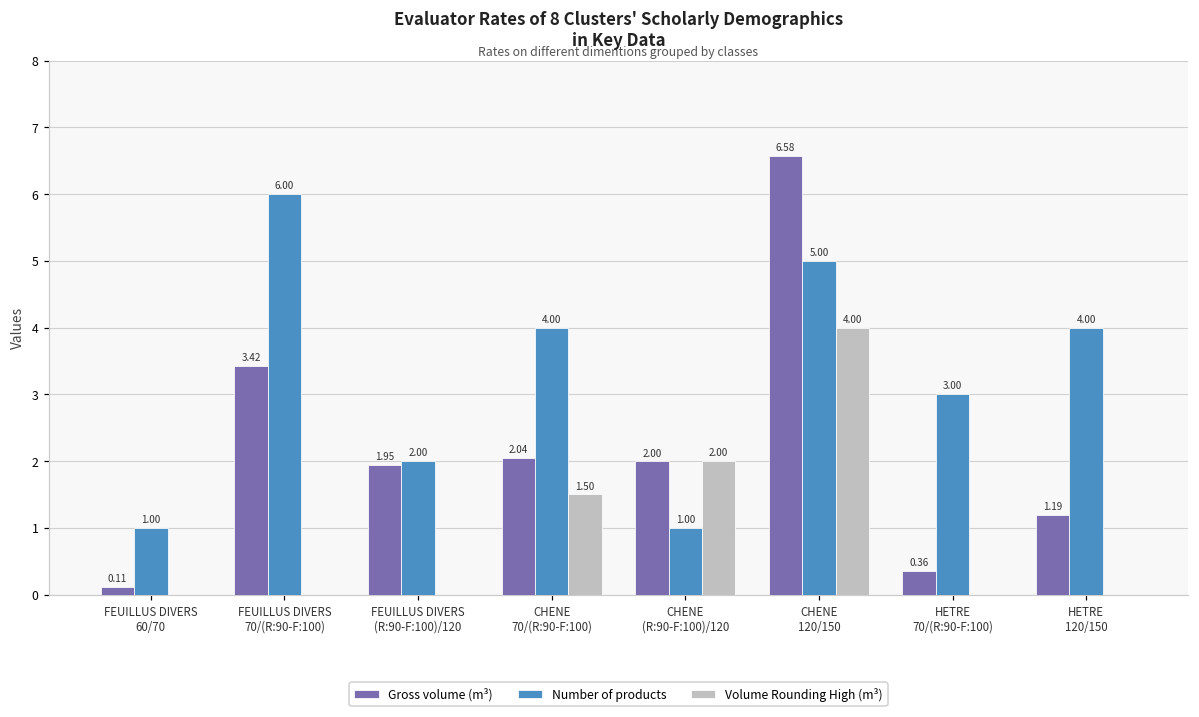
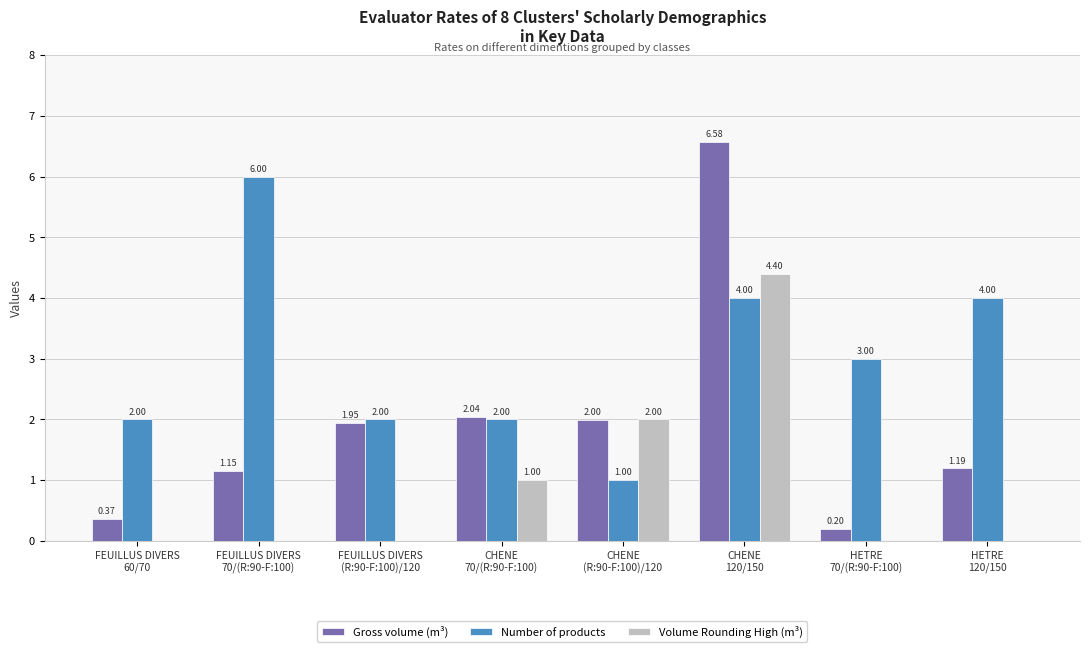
Gross volume (m³), FEUILLUS DIVERS 60/70: 0.11 -> 0.37
Number of products, FEUILLUS DIVERS 60/70: 1.00 -> 2.00
Gross volume (m³), FEUILLUS DIVERS 70/(R:90-F:100): 3.42 -> 1.15
Number of products, CHENE 70/(R:90-F:100): 4.00 -> 2.00
Volume Rounding High (m³), CHENE 70/(R:90-F:100): 1.50 -> 1.00
Number of products, CHENE 120/150: 5.00 -> 4.00
Volume Rounding High (m³), CHENE 120/150: 4.00 -> 4.40
Gross volume (m³), HETRE 70/(R:90-F:100): 0.36 -> 0.20
